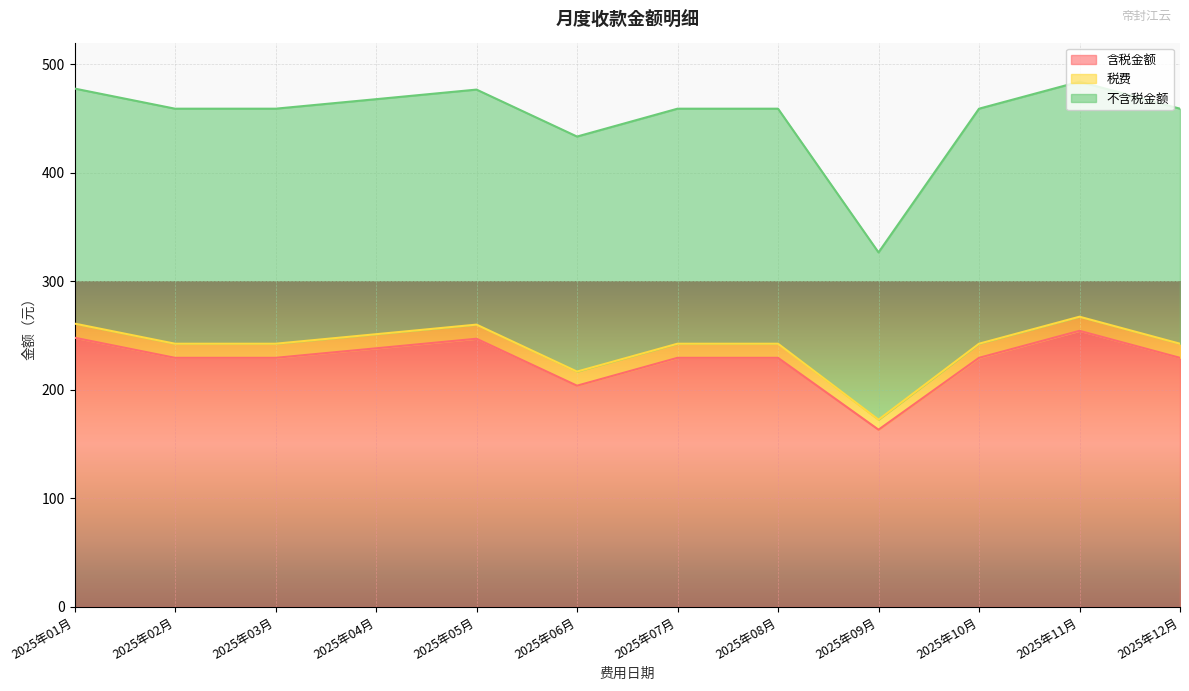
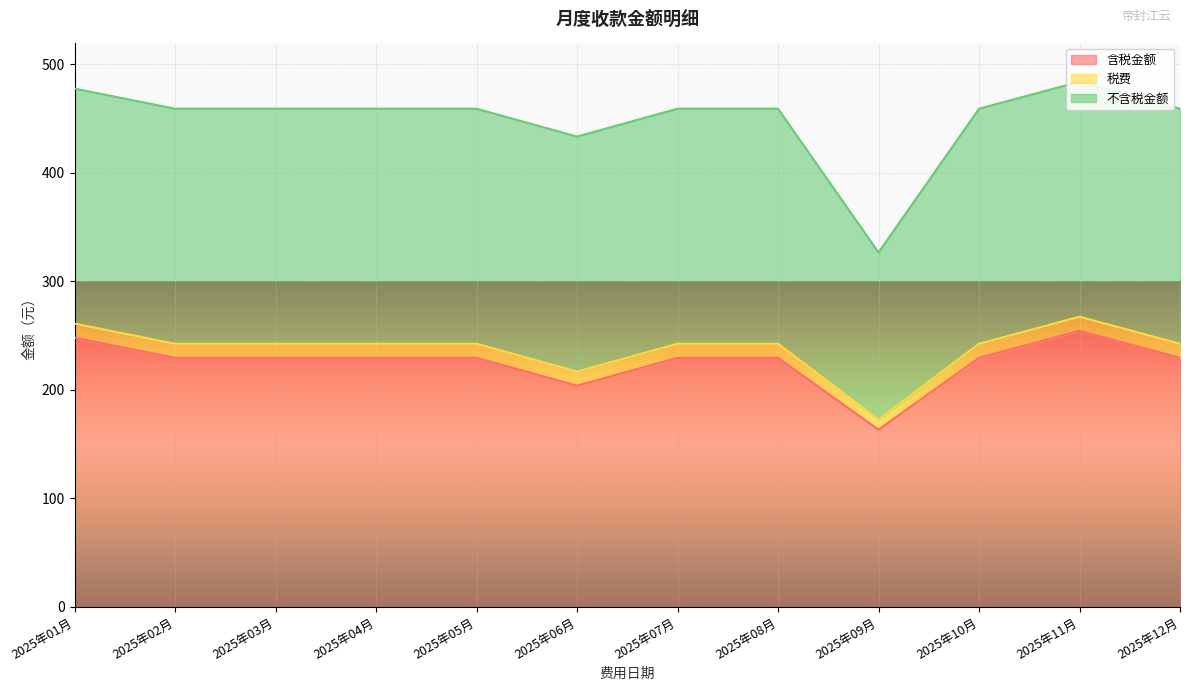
含税金额, 2025年04月: 238 -> 230
含税金额, 2025年05月: 247 -> 230
